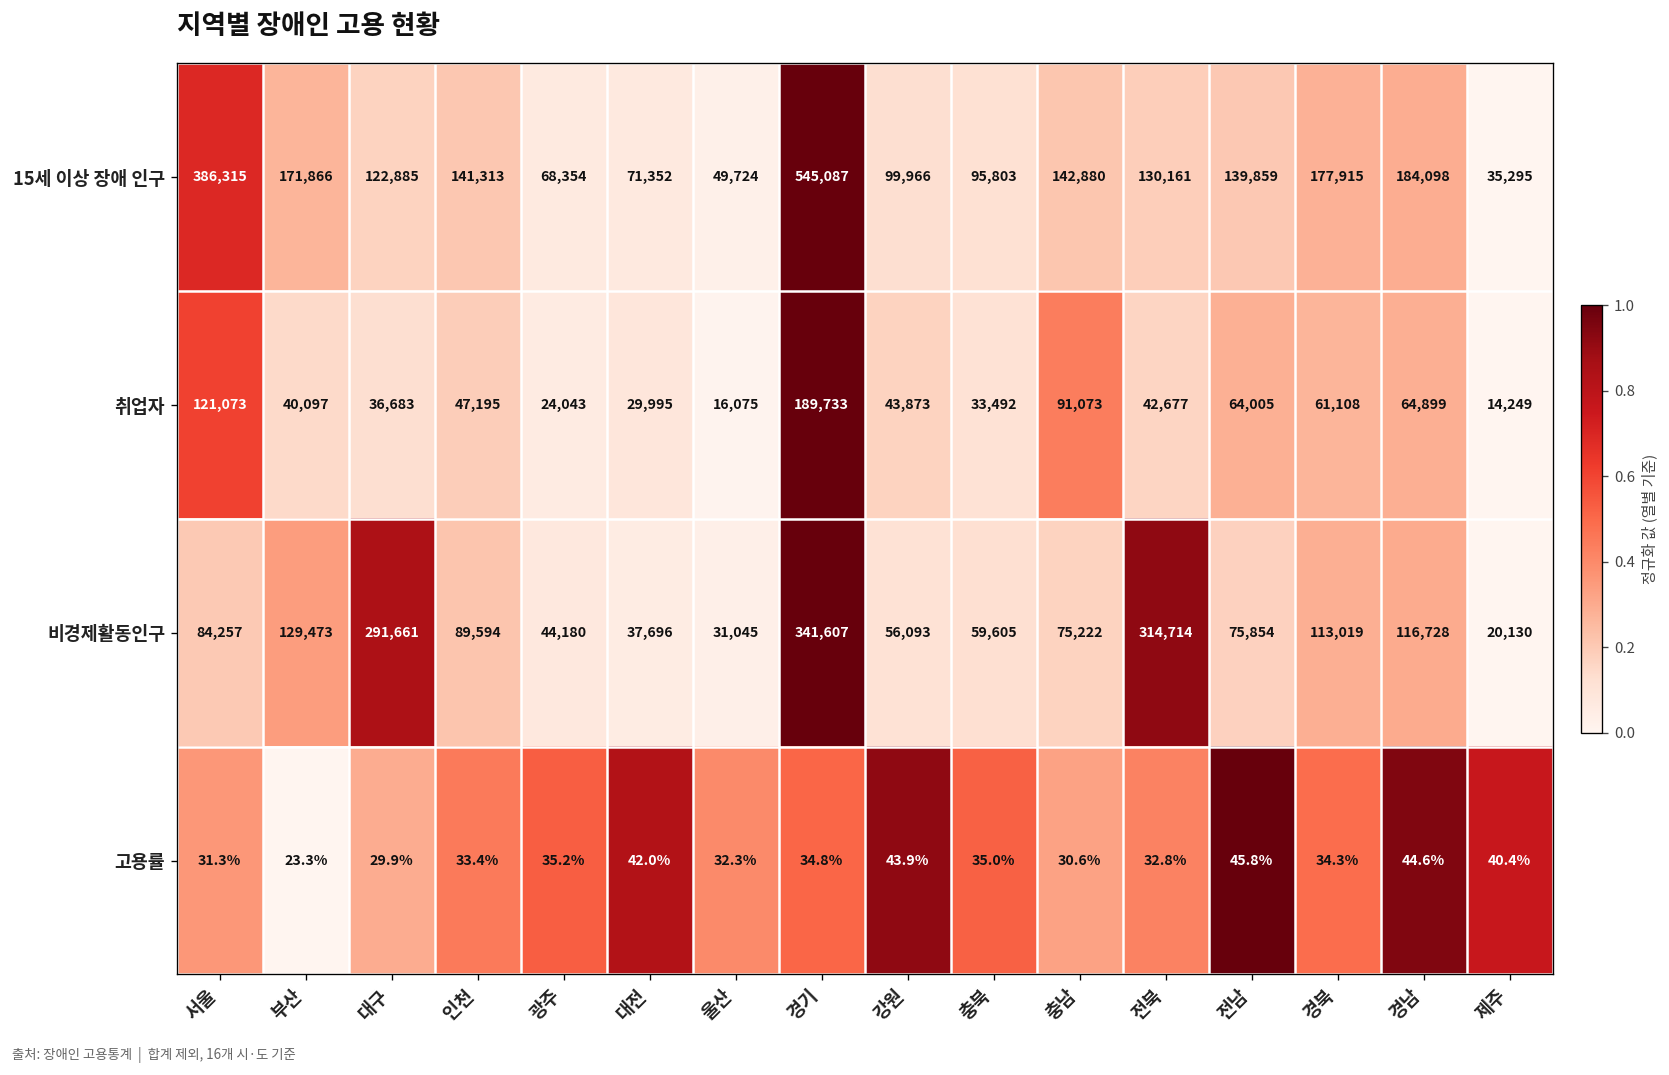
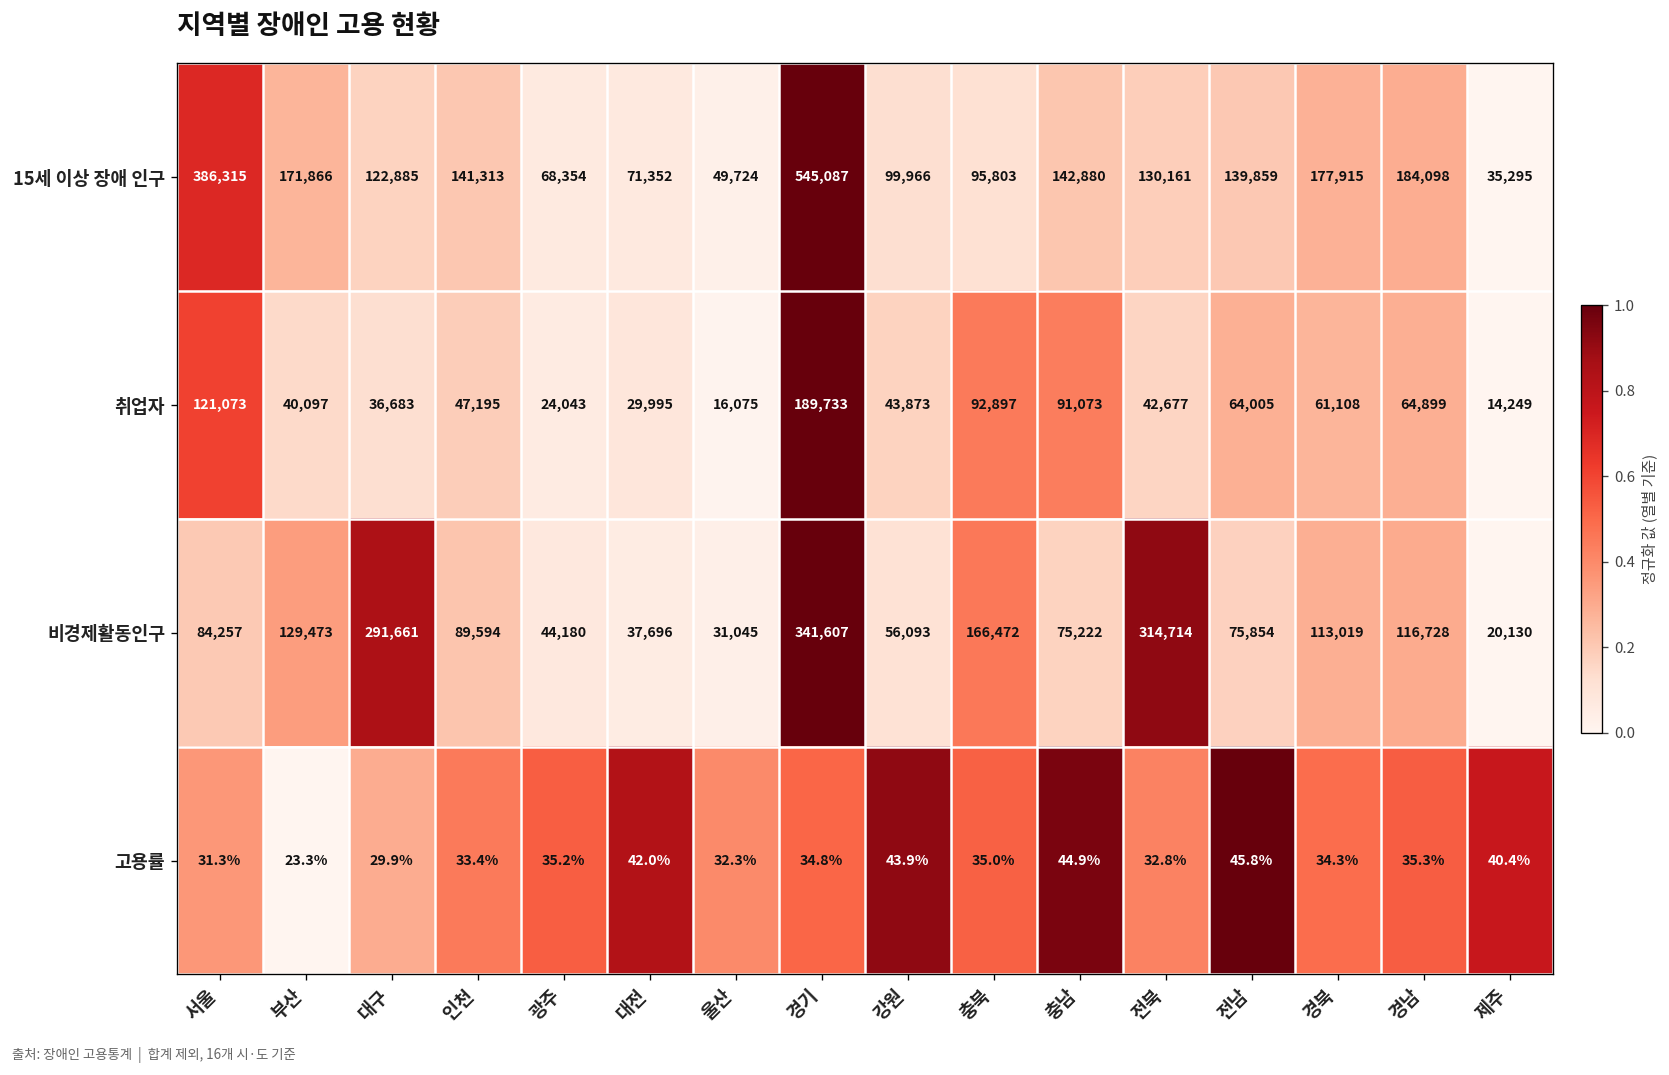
취업자, 충북: 33,492 -> 92,897
비경제활동인구, 충북: 59,605 -> 166,472
고용률, 충남: 30.6% -> 44.9%
고용률, 경남: 44.6% -> 35.3%
